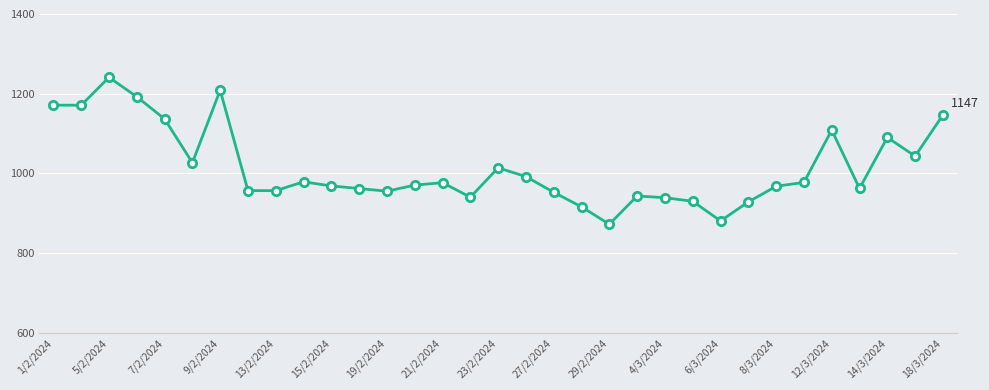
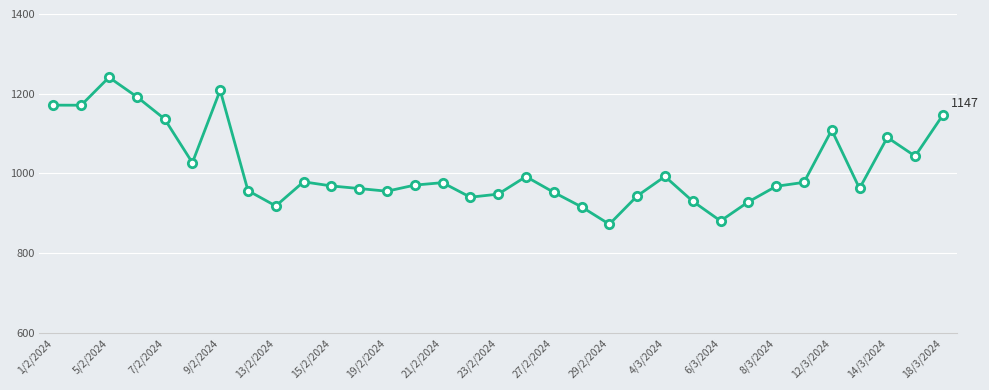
13/2/2024: 960 -> 920
23/2/2024: 1010 -> 950
4/3/2024: 940 -> 990
